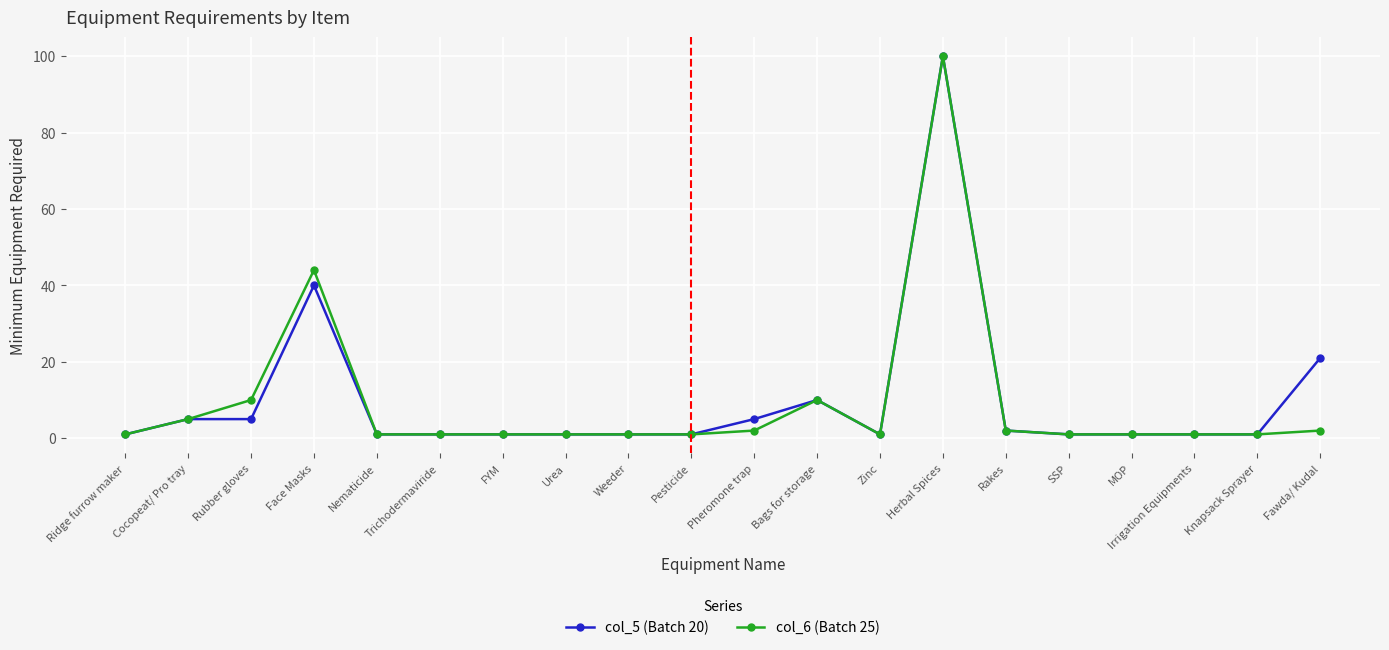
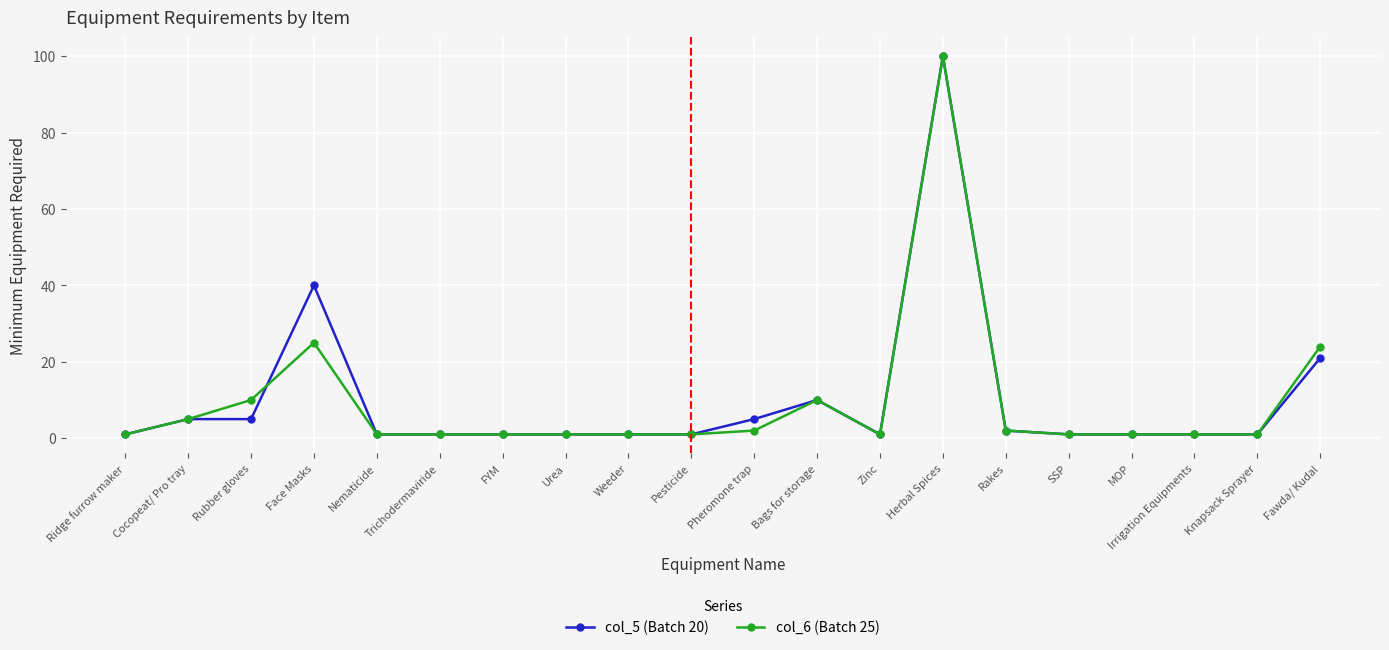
col_6 (Batch 25), Face Masks: 44 -> 25
col_6 (Batch 25), Fawda/ Kudal: 2 -> 24
